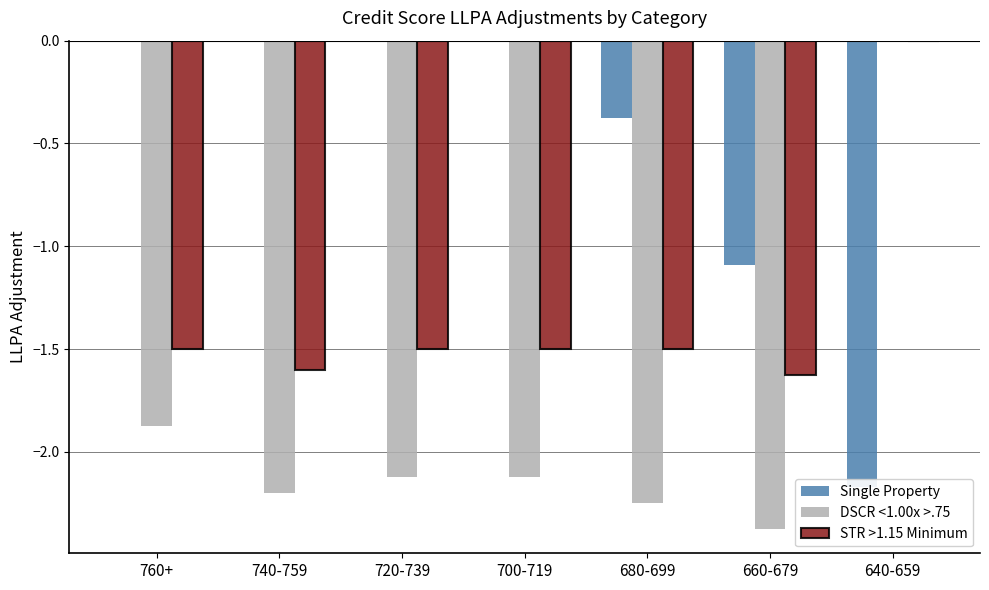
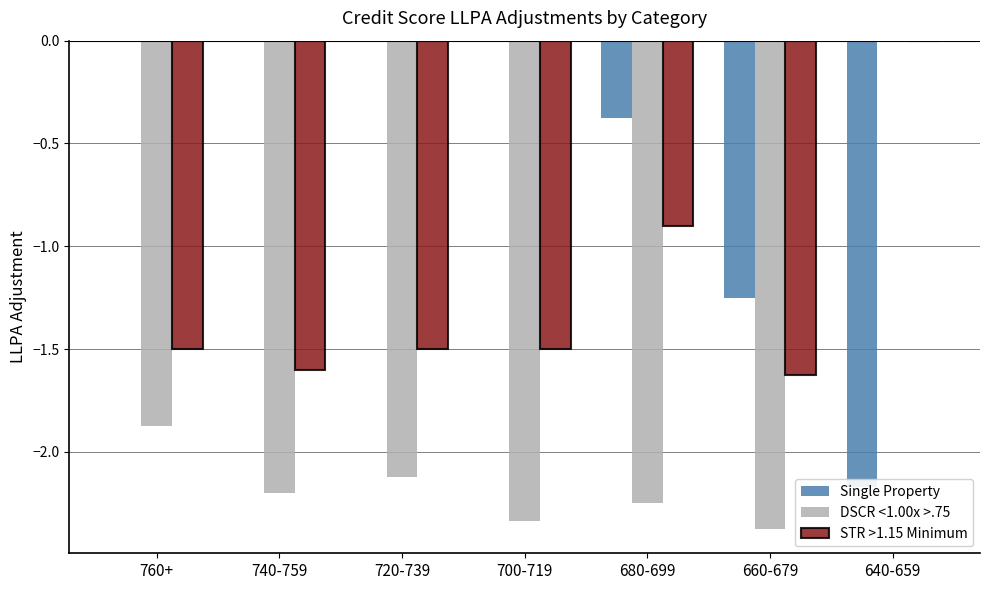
DSCR <1.00x >.75, 700-719: -2.13 -> -2.34
STR >1.15 Minimum, 680-699: -1.5 -> -0.9
Single Property, 660-679: -1.09 -> -1.25
